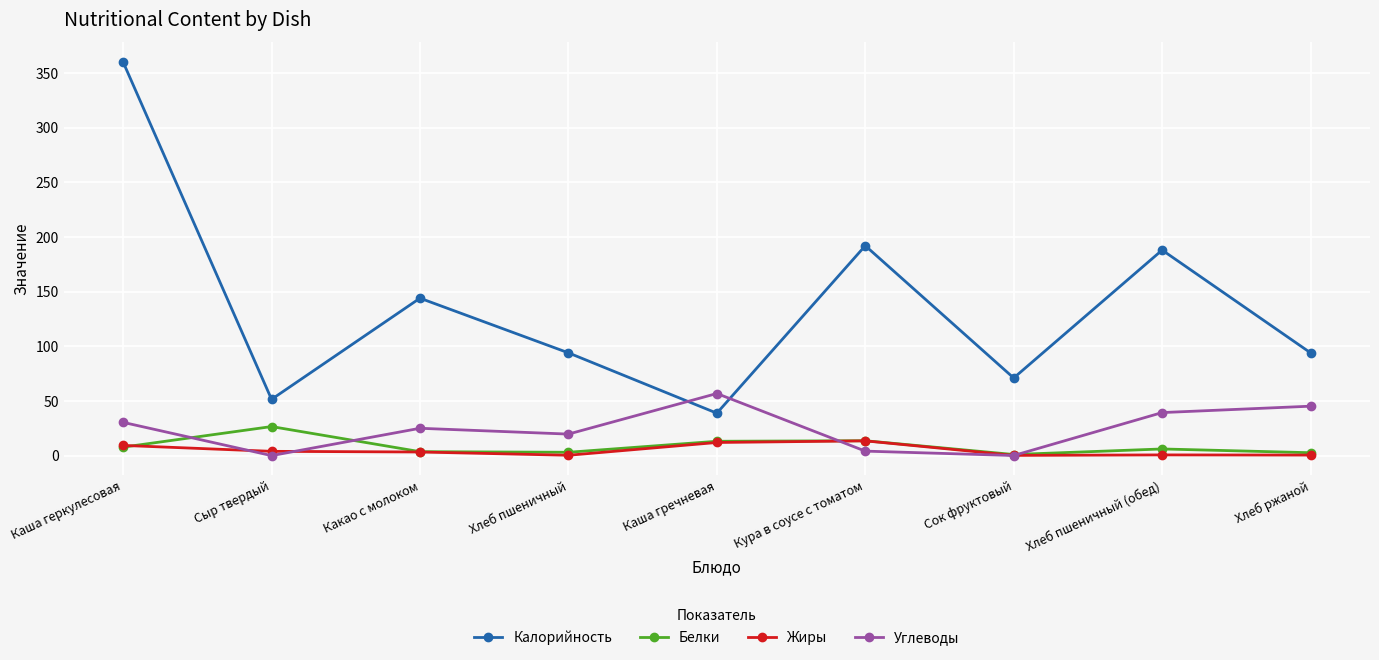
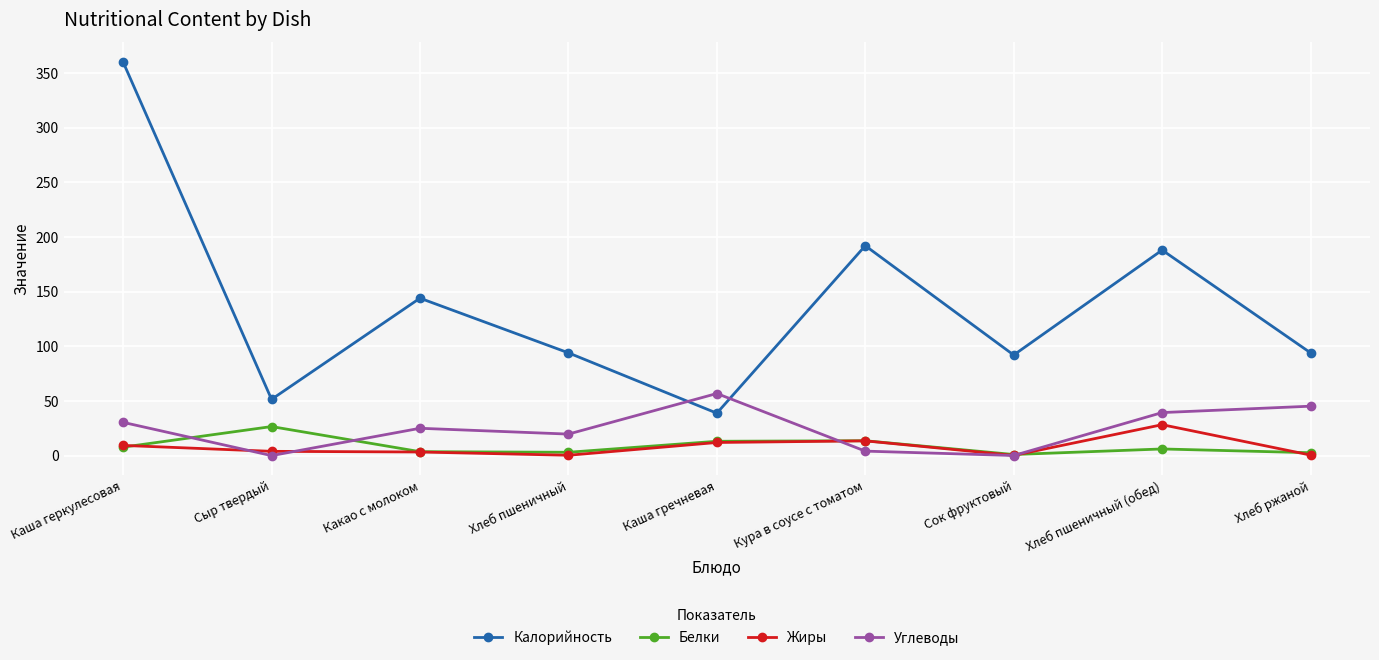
Калорийность, Сок фруктовый: 71 -> 92
Жиры, Хлеб пшеничный (обед): 1 -> 28
